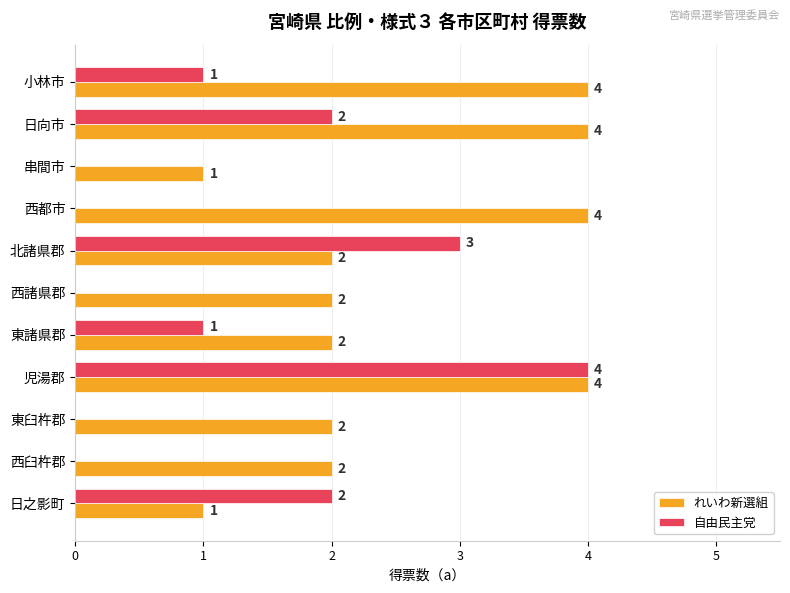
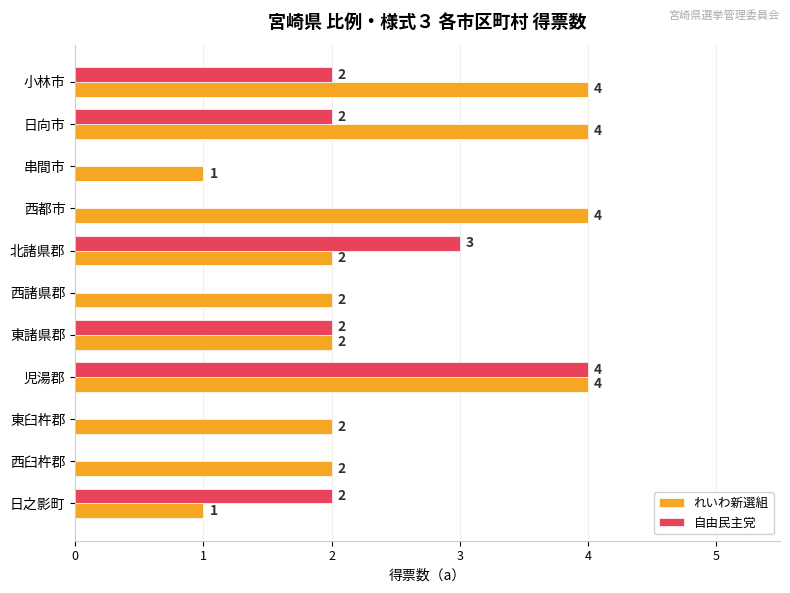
自由民主党, 小林市: 1 -> 2
自由民主党, 東諸県郡: 1 -> 2
